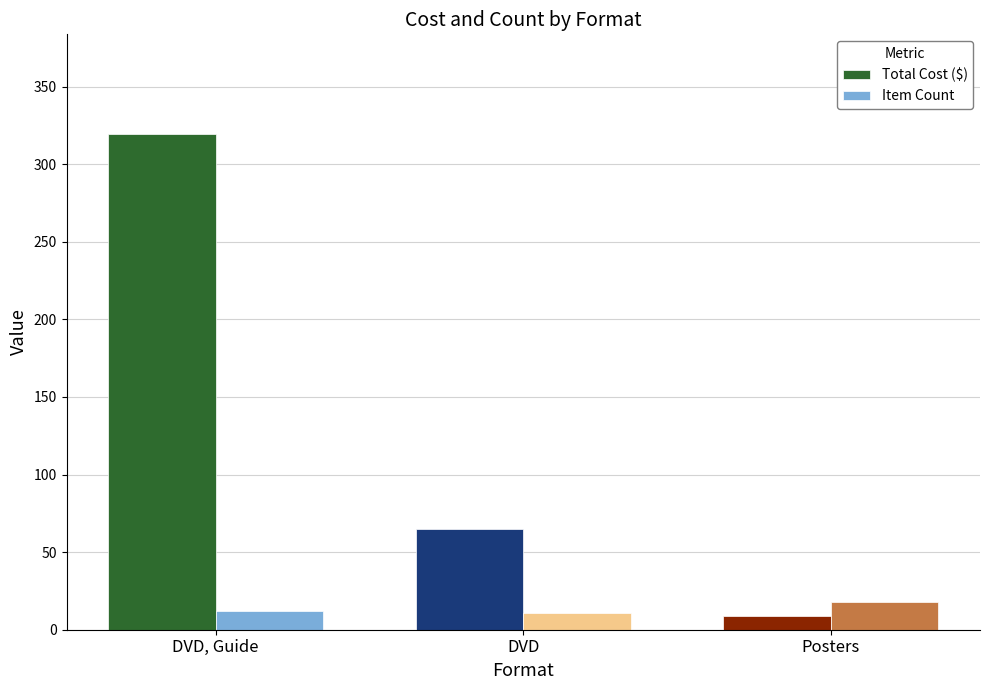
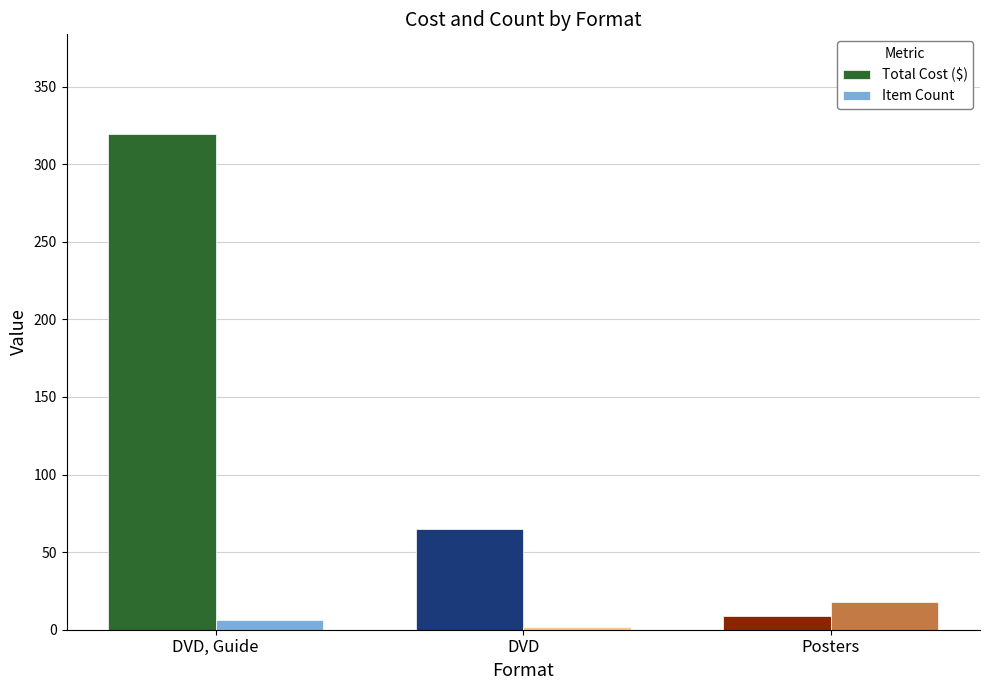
Item Count, DVD, Guide: 12 -> 6
Item Count, DVD: 11 -> 2
